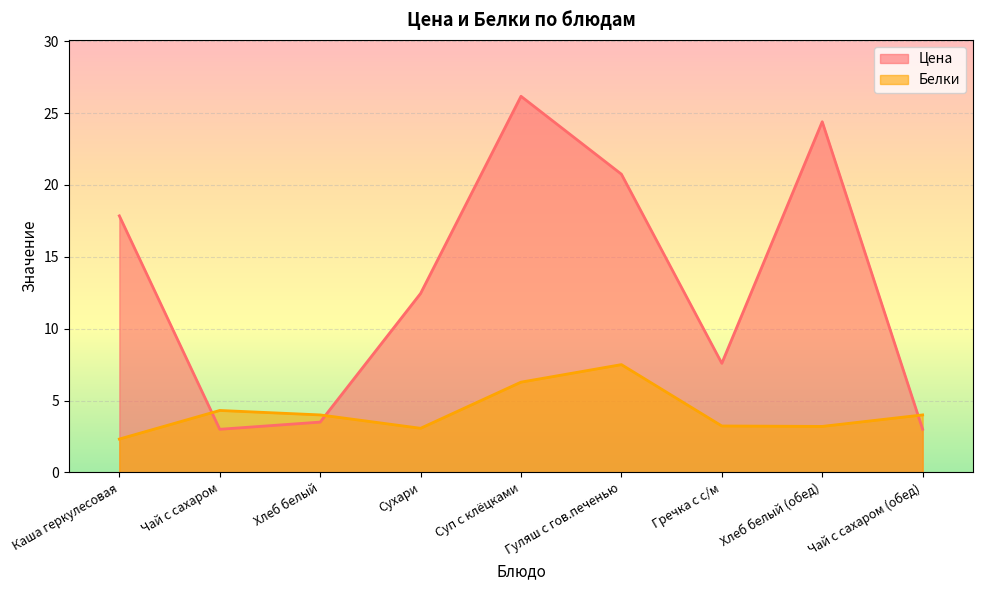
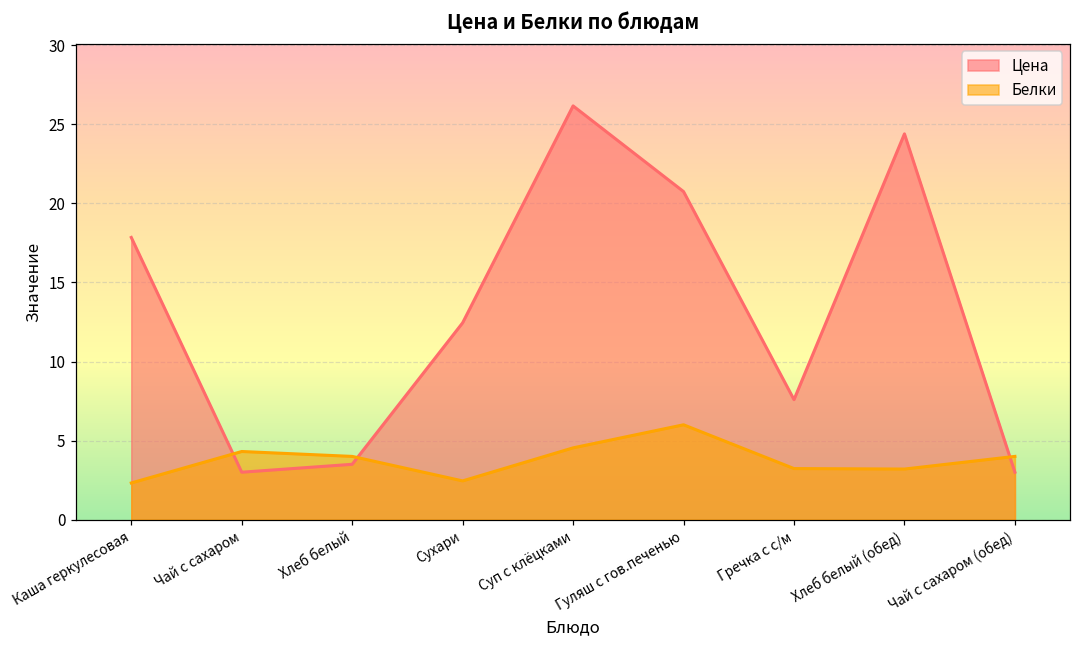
Белки, Сухари: 3.1 -> 2.5
Белки, Суп с клёцками: 6.3 -> 4.5
Белки, Гуляш с гов.печенью: 7.5 -> 6.0
